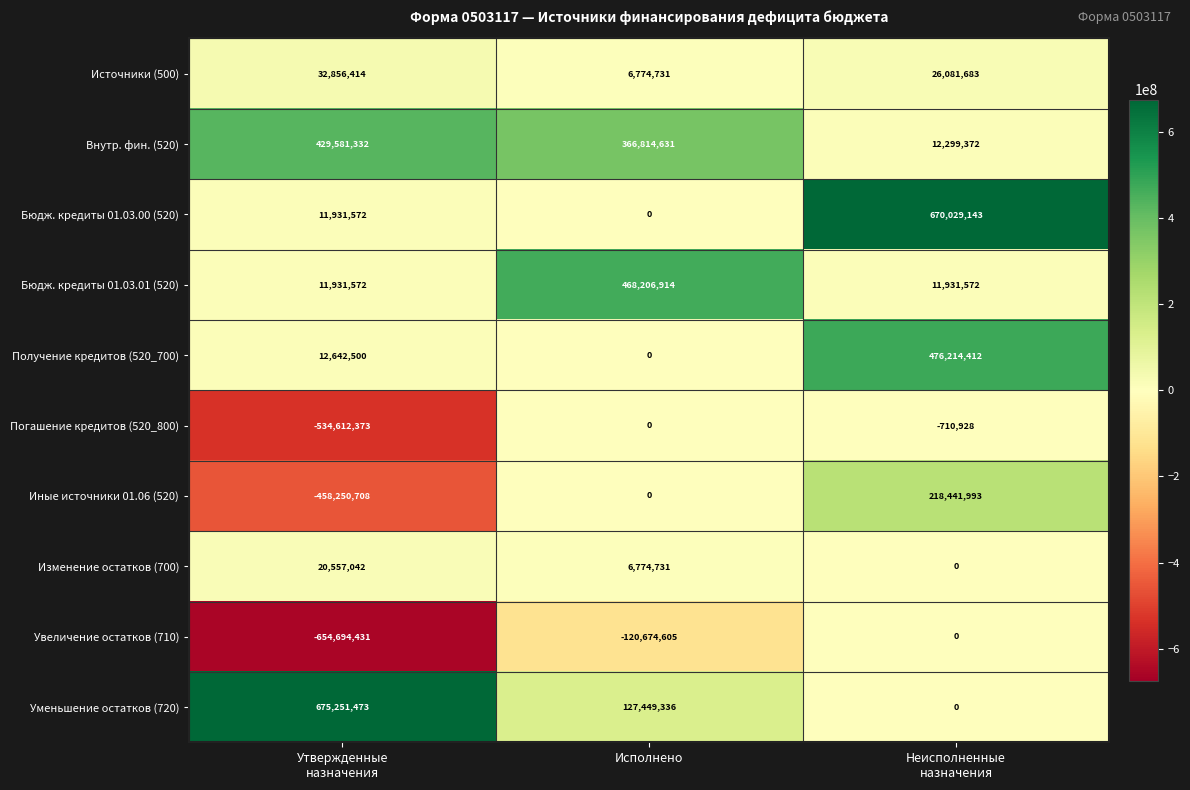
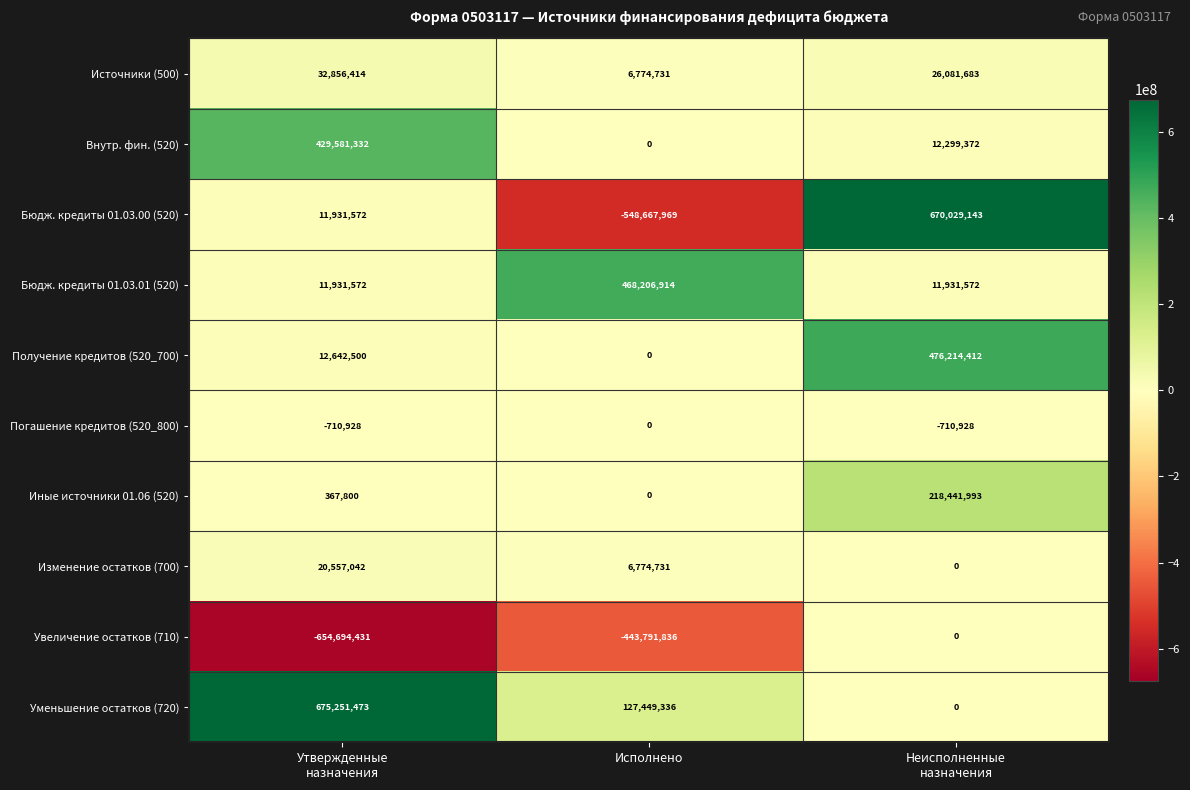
Внутр. фин. (520), Исполнено: 366,814,631 -> 0
Бюдж. кредиты 01.03.00 (520), Исполнено: 0 -> -548,667,969
Погашение кредитов (520_800), Утвержденные назначения: -534,612,373 -> -710,928
Иные источники 01.06 (520), Утвержденные назначения: -458,250,708 -> 367,800
Увеличение остатков (710), Исполнено: -120,674,605 -> -443,791,836
